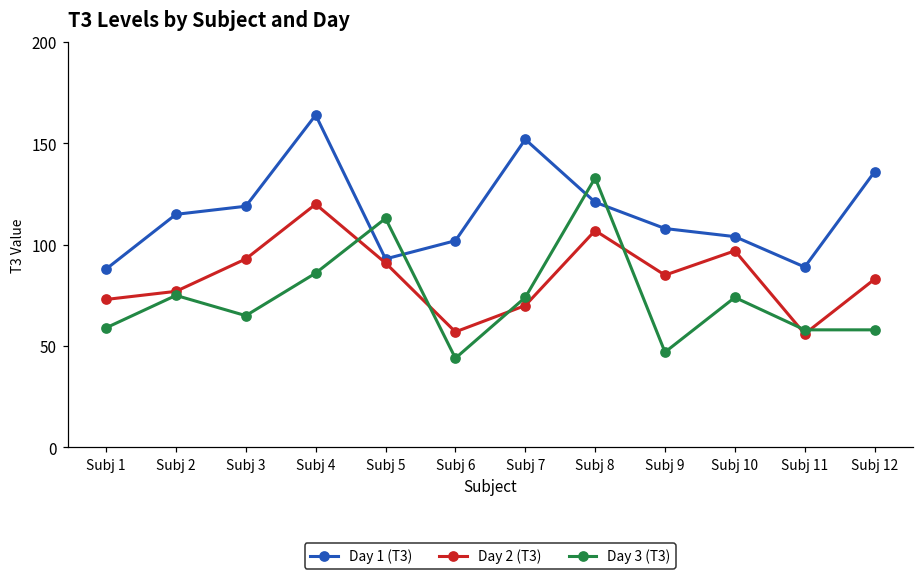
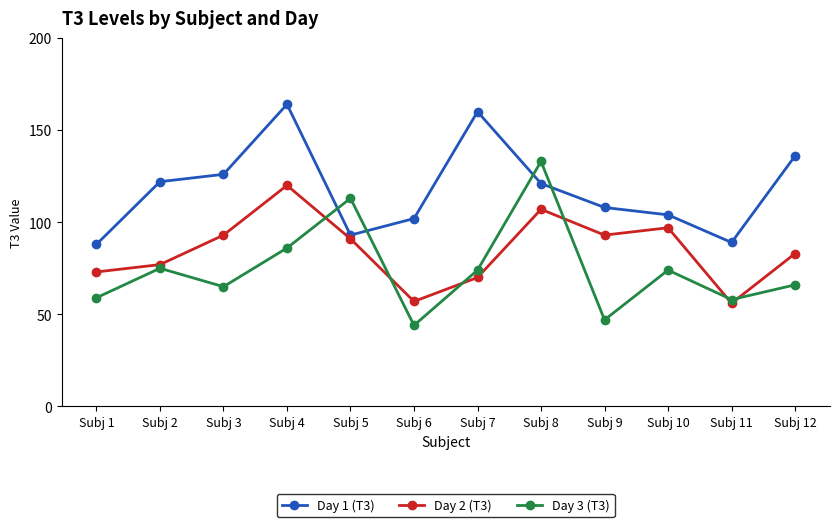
Day 1 (T3), Subj 2: 115 -> 122
Day 1 (T3), Subj 3: 119 -> 126
Day 1 (T3), Subj 7: 152 -> 160
Day 2 (T3), Subj 9: 85 -> 93
Day 3 (T3), Subj 12: 58 -> 66
